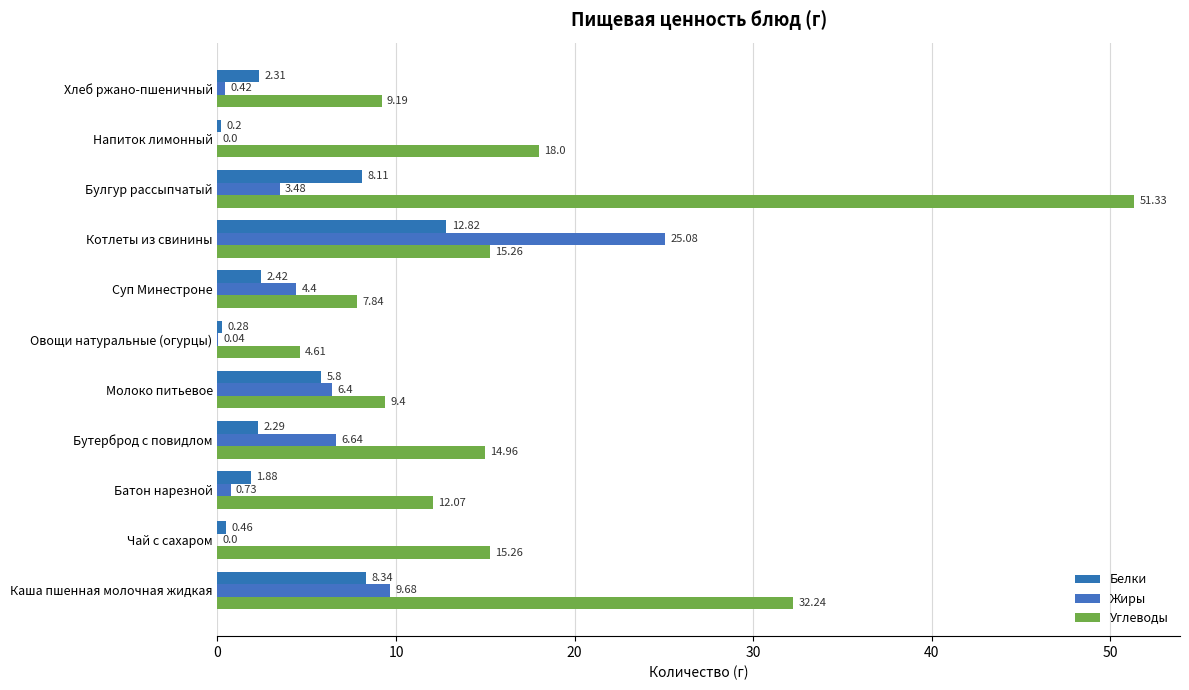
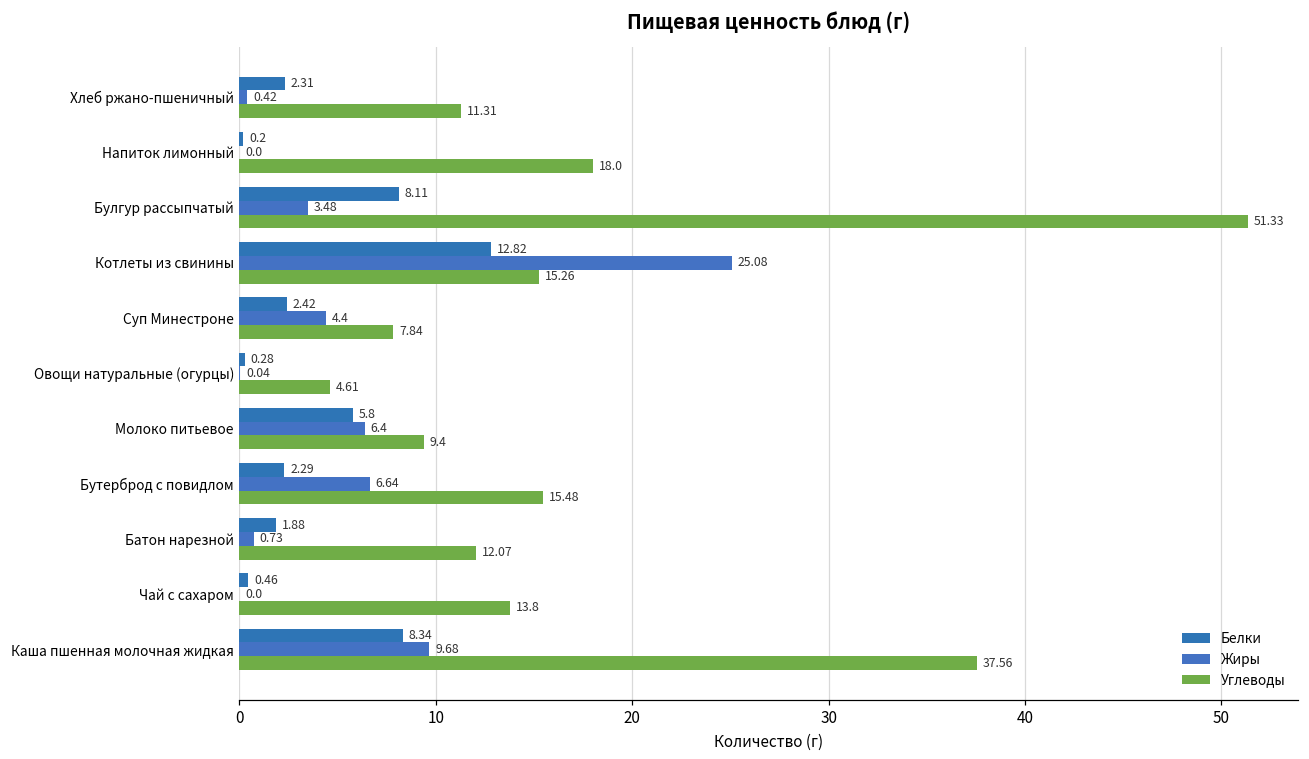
Углеводы, Хлеб ржано-пшеничный: 9.19 -> 11.31
Углеводы, Бутерброд с повидлом: 14.96 -> 15.48
Углеводы, Чай с сахаром: 15.26 -> 13.8
Углеводы, Каша пшенная молочная жидкая: 32.24 -> 37.56
